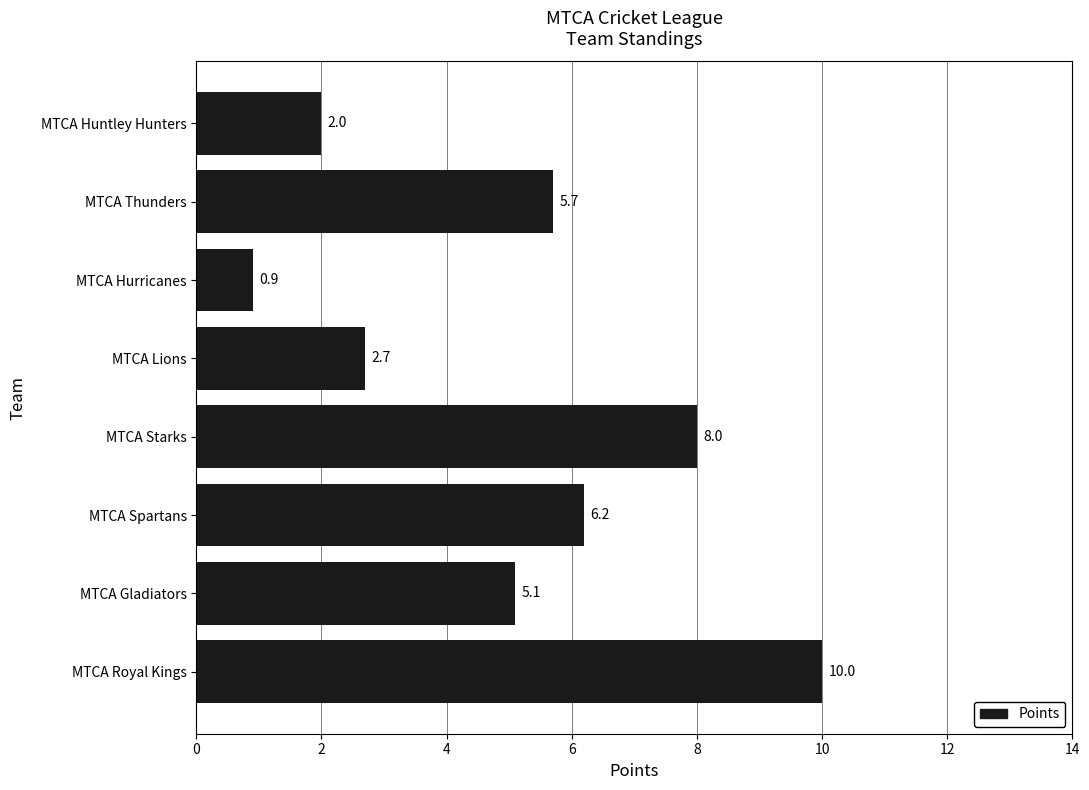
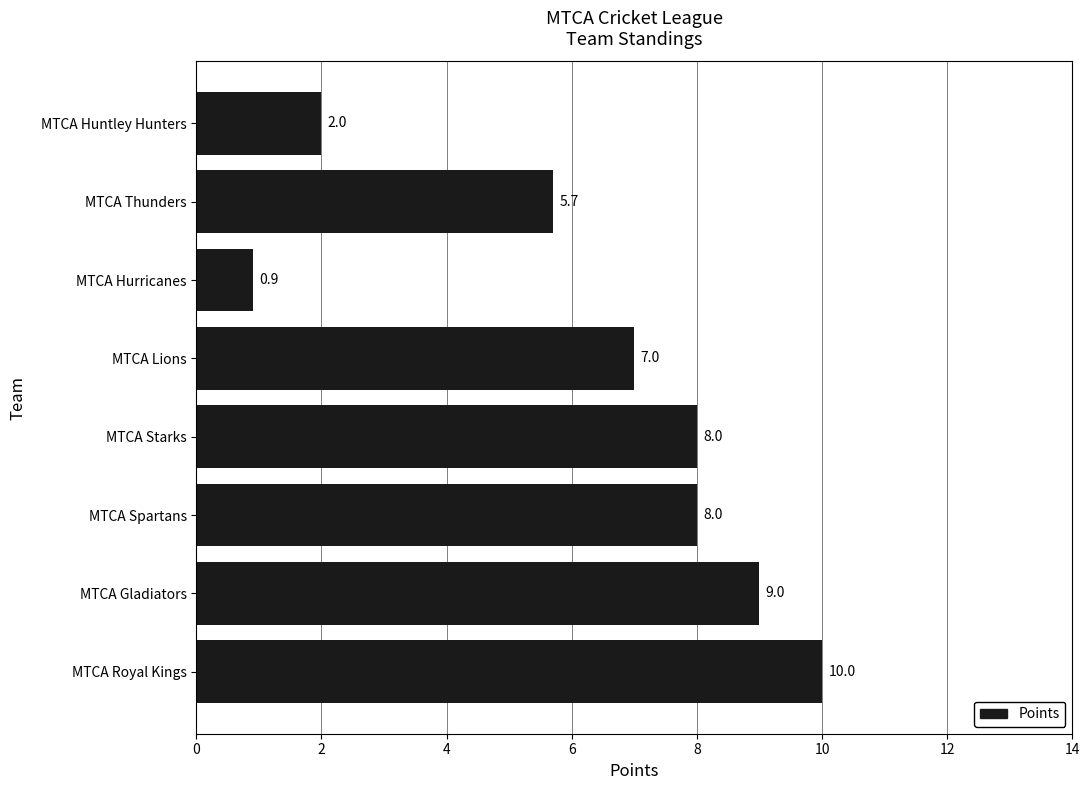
MTCA Lions: 2.7 -> 7.0
MTCA Spartans: 6.2 -> 8.0
MTCA Gladiators: 5.1 -> 9.0
